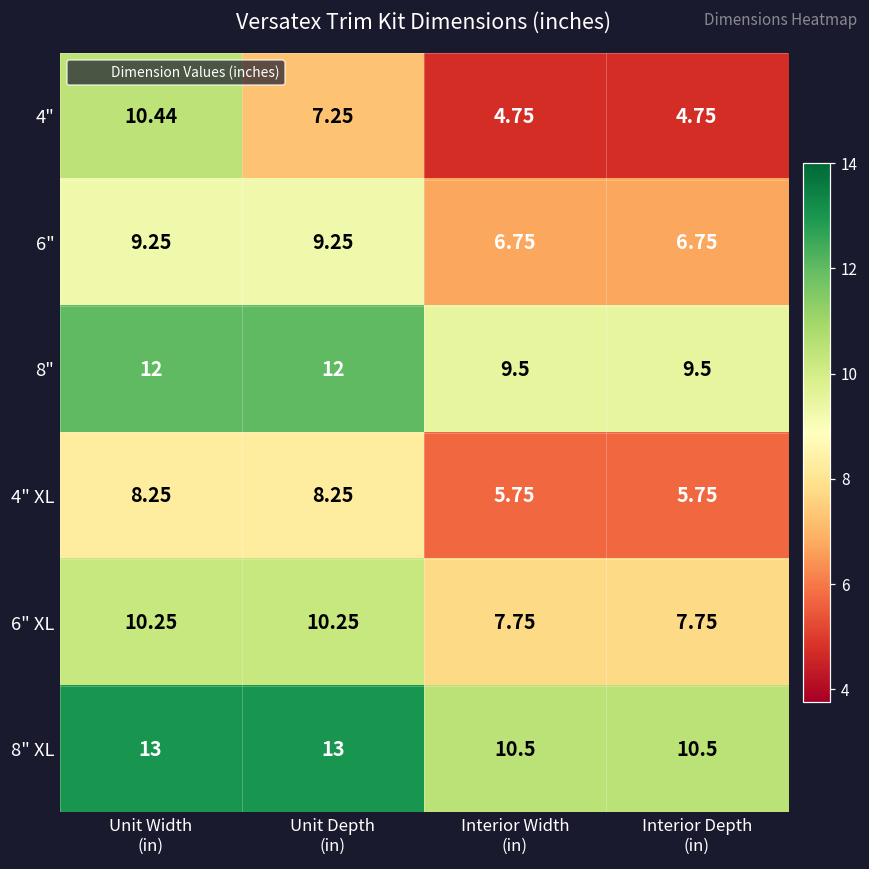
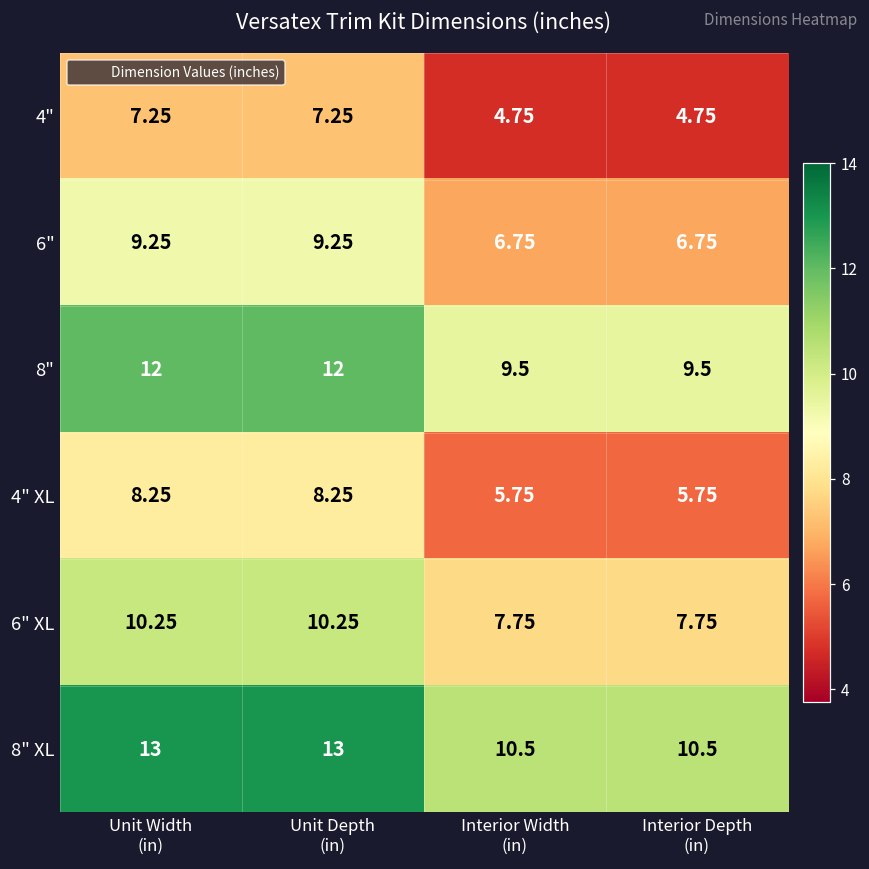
4", Unit Width (in): 10.44 -> 7.25
